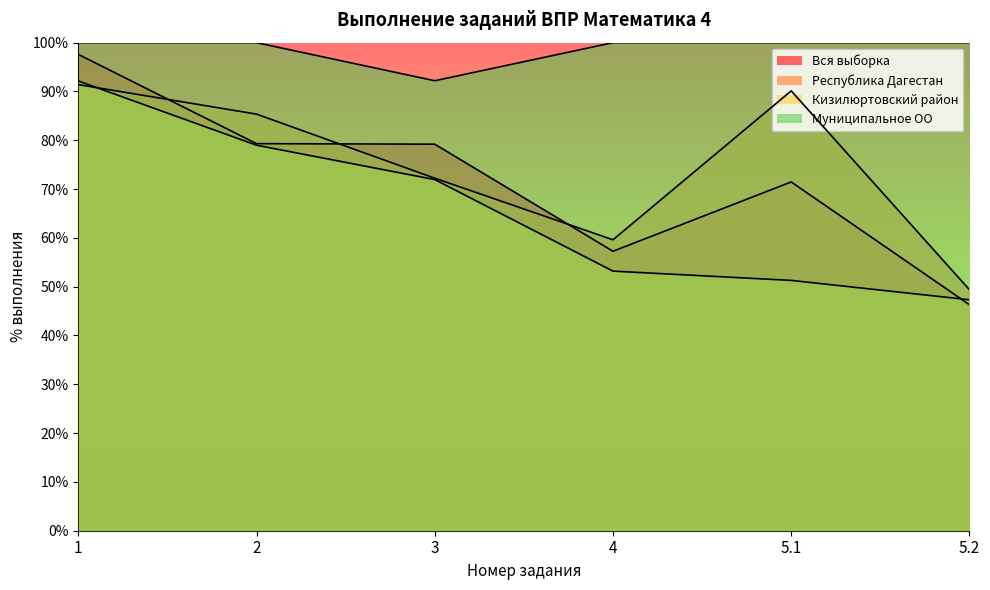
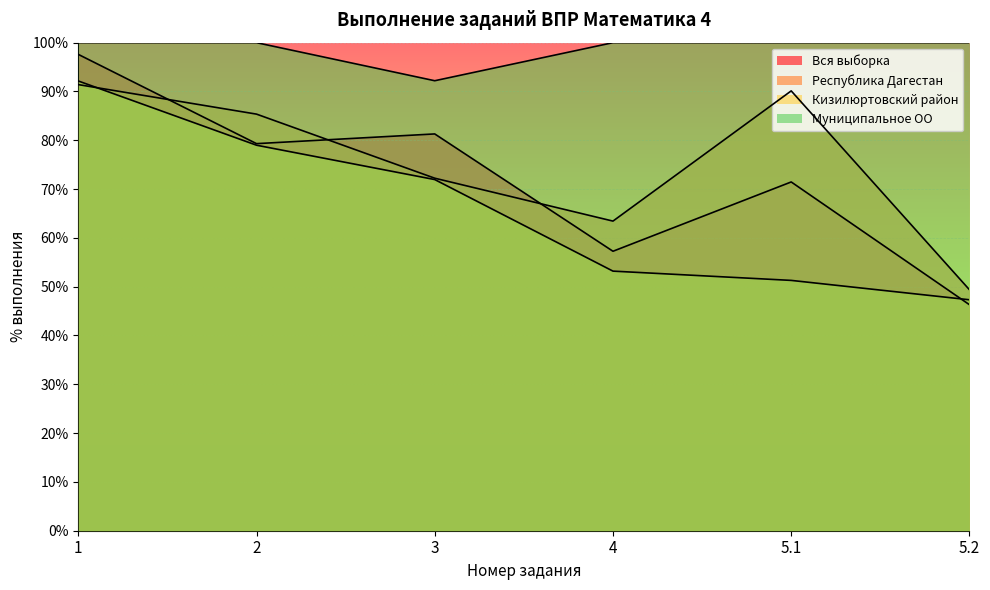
Вся выборка, 3: 79% -> 81%
Республика Дагестан, 4: 60% -> 63%
